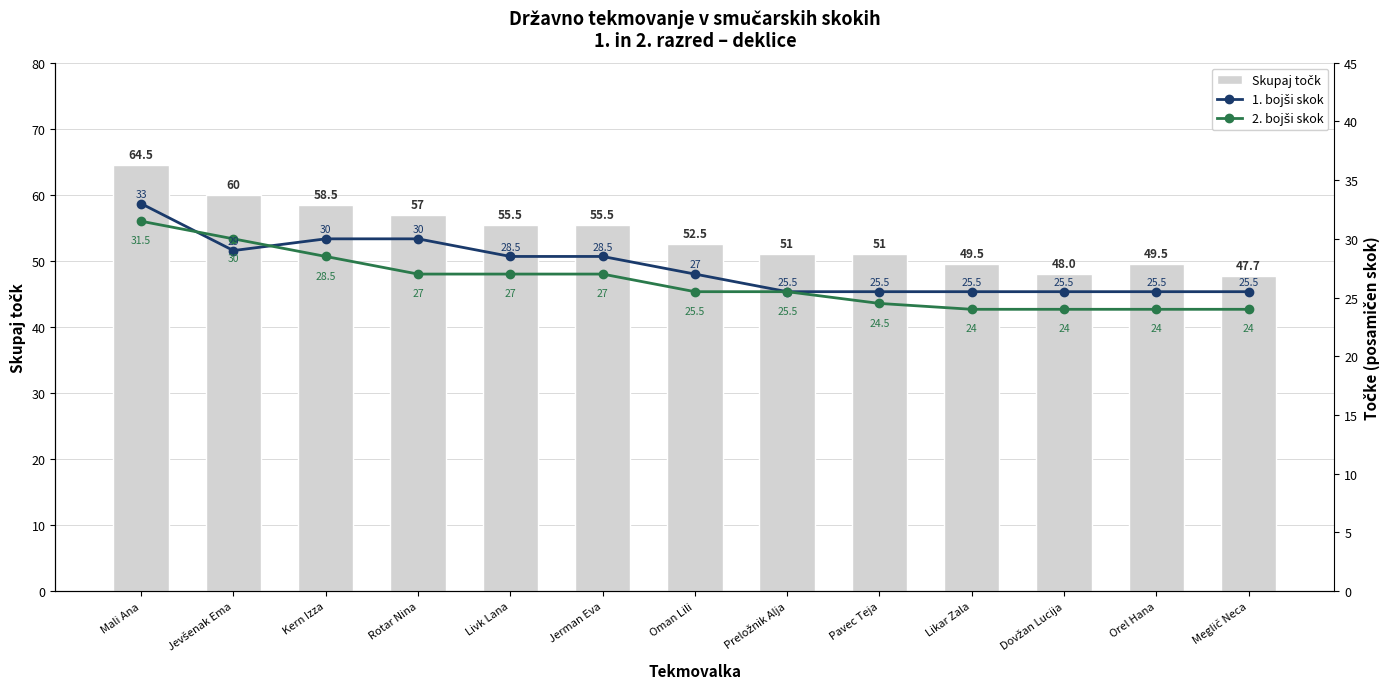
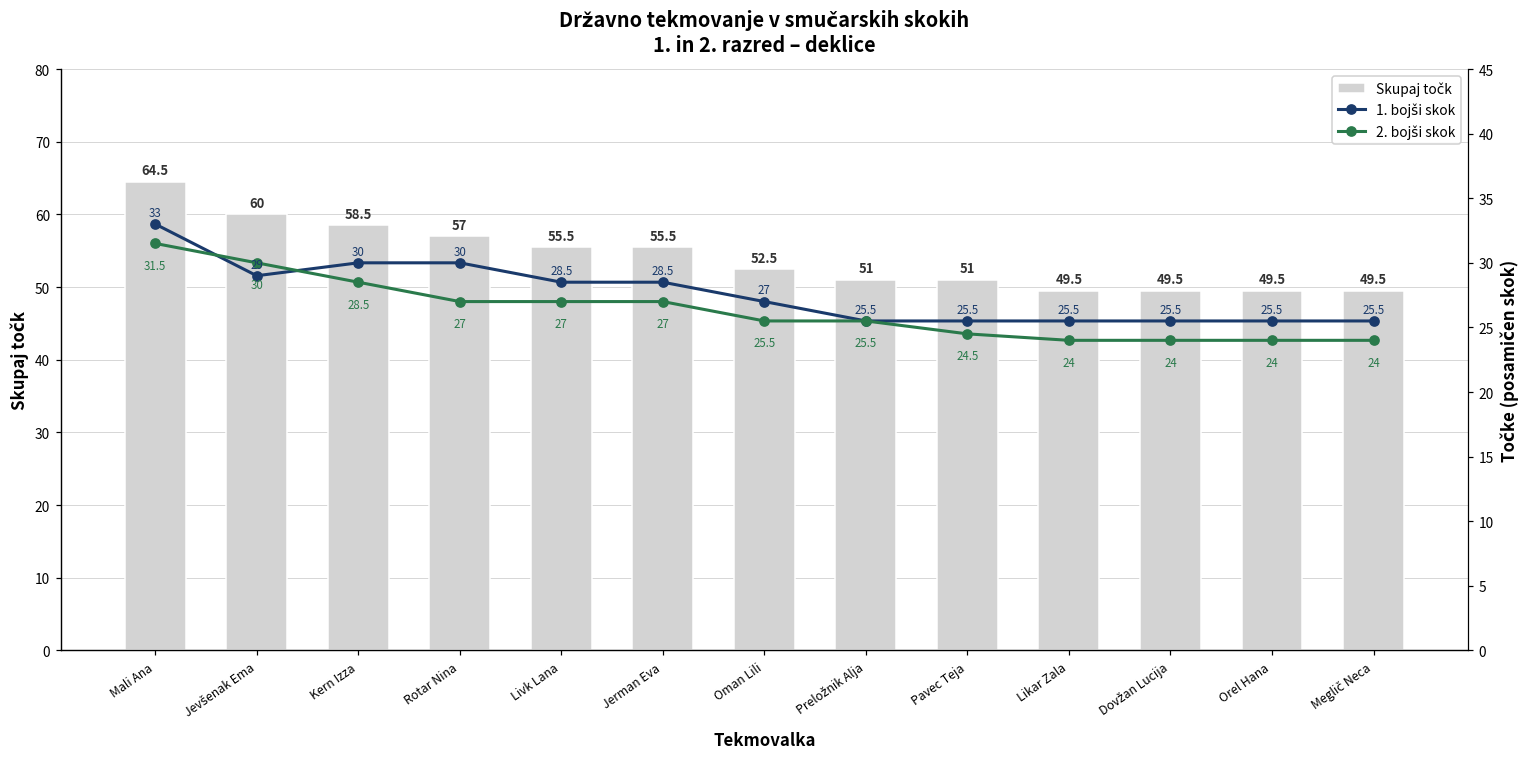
Skupaj točk, Dovžan Lucija: 48.0 -> 49.5
Skupaj točk, Meglič Neca: 47.7 -> 49.5
